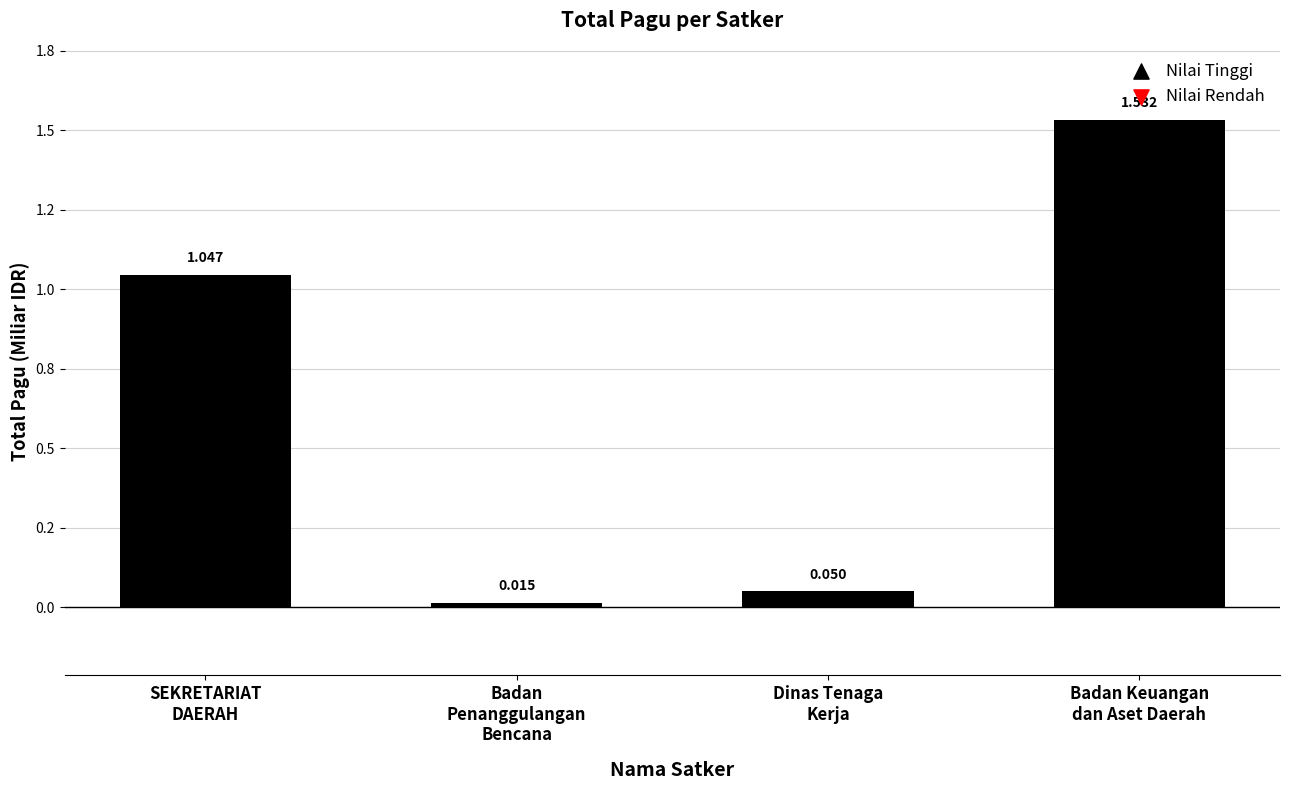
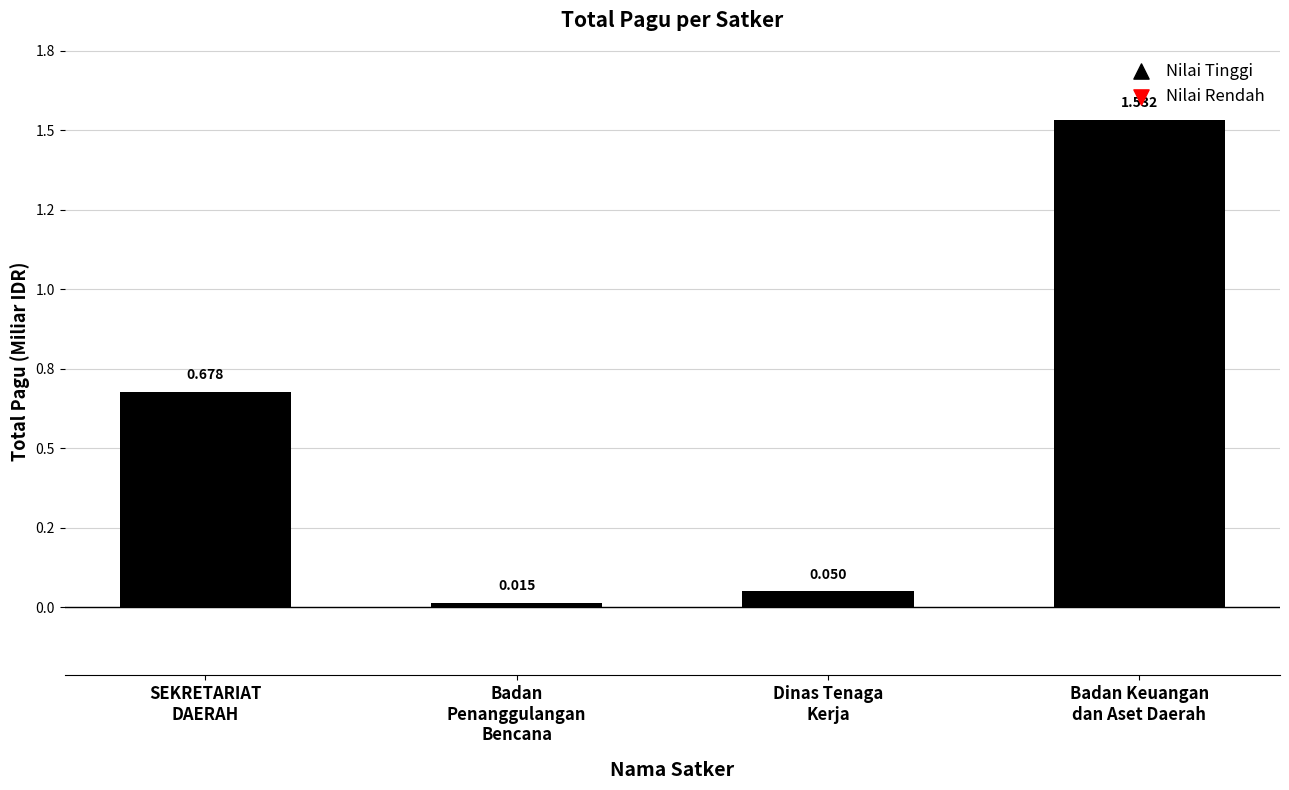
SEKRETARIAT DAERAH: 1.047 -> 0.678
